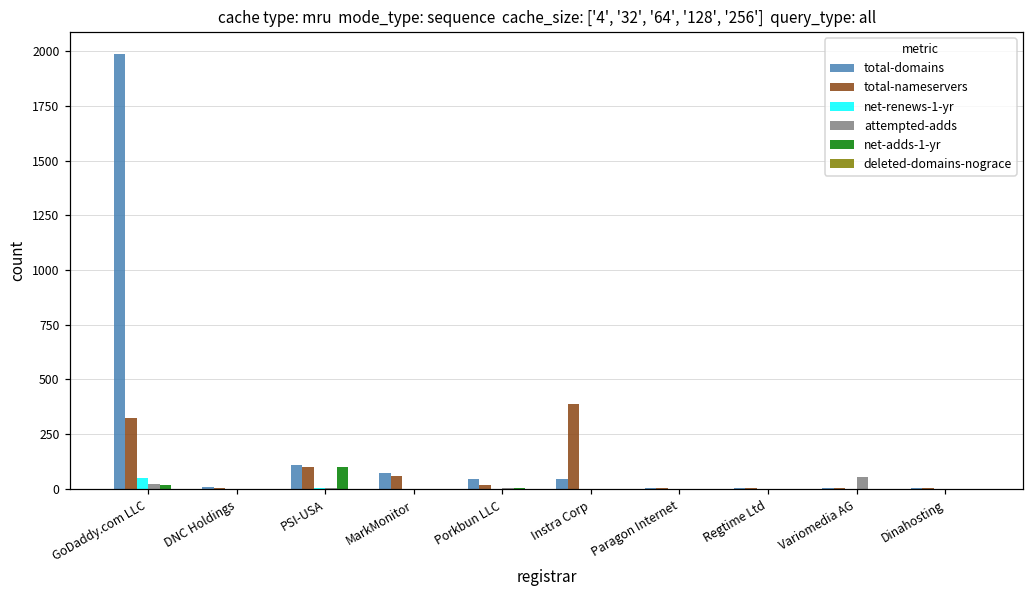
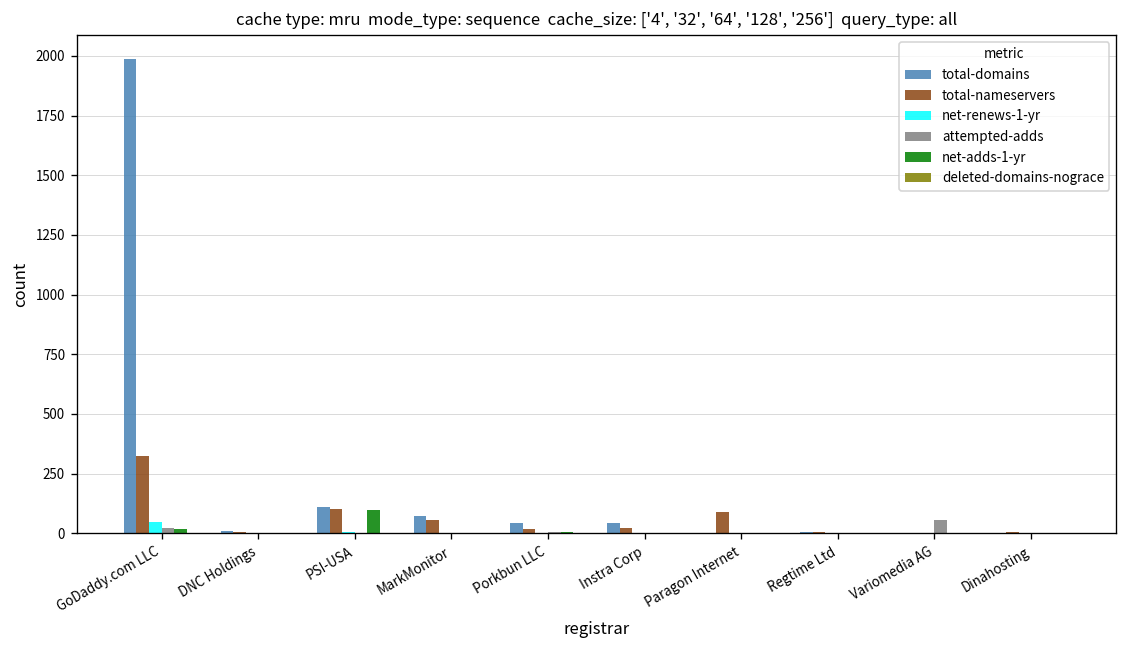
total-nameservers, Instra Corp: 390 -> 20
total-nameservers, Paragon Internet: 0 -> 90
